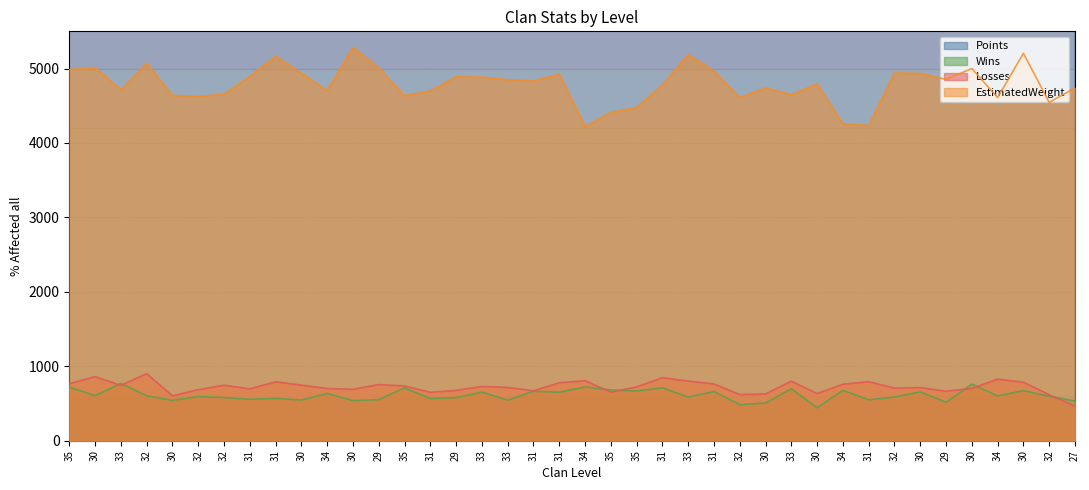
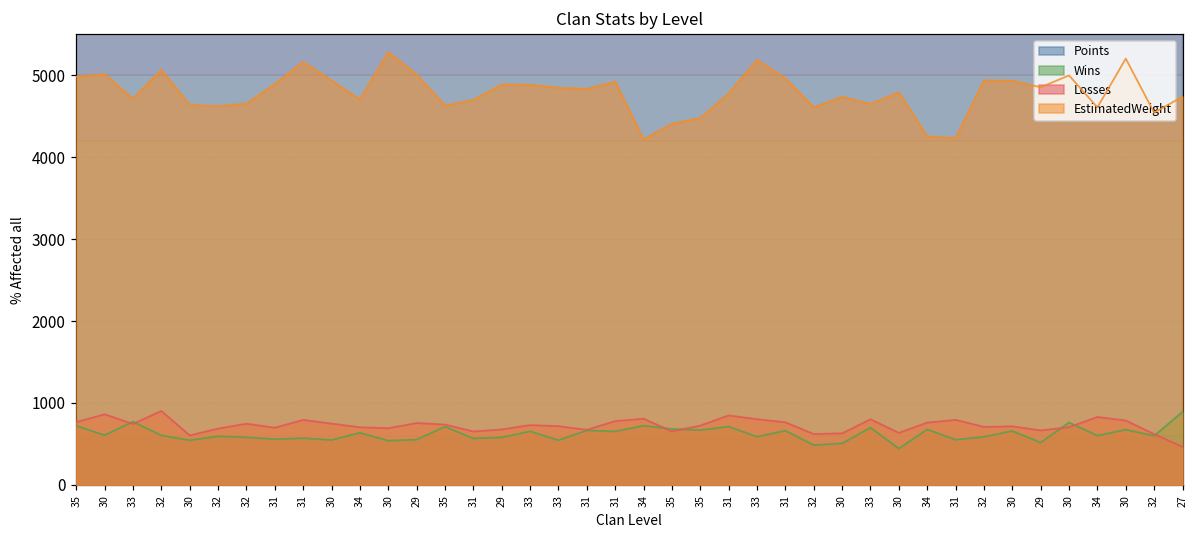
Wins, 27: 500 -> 900
